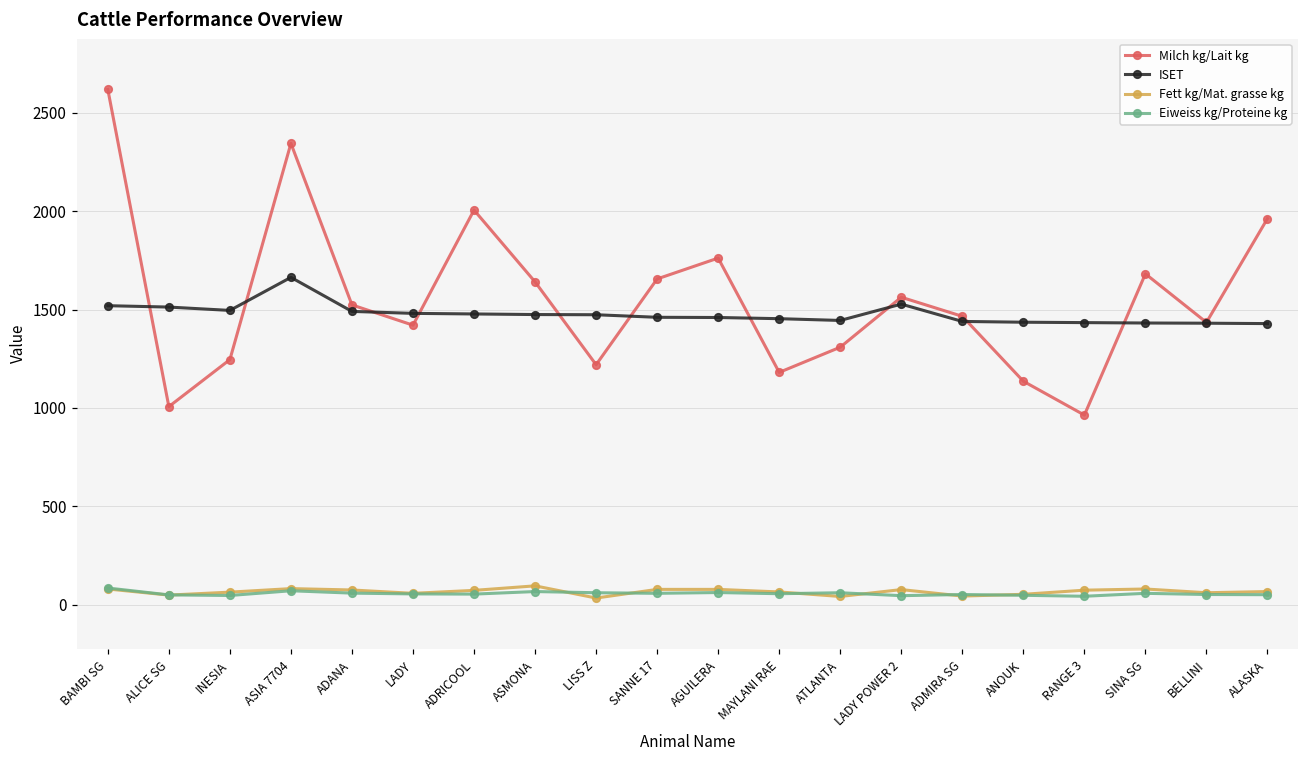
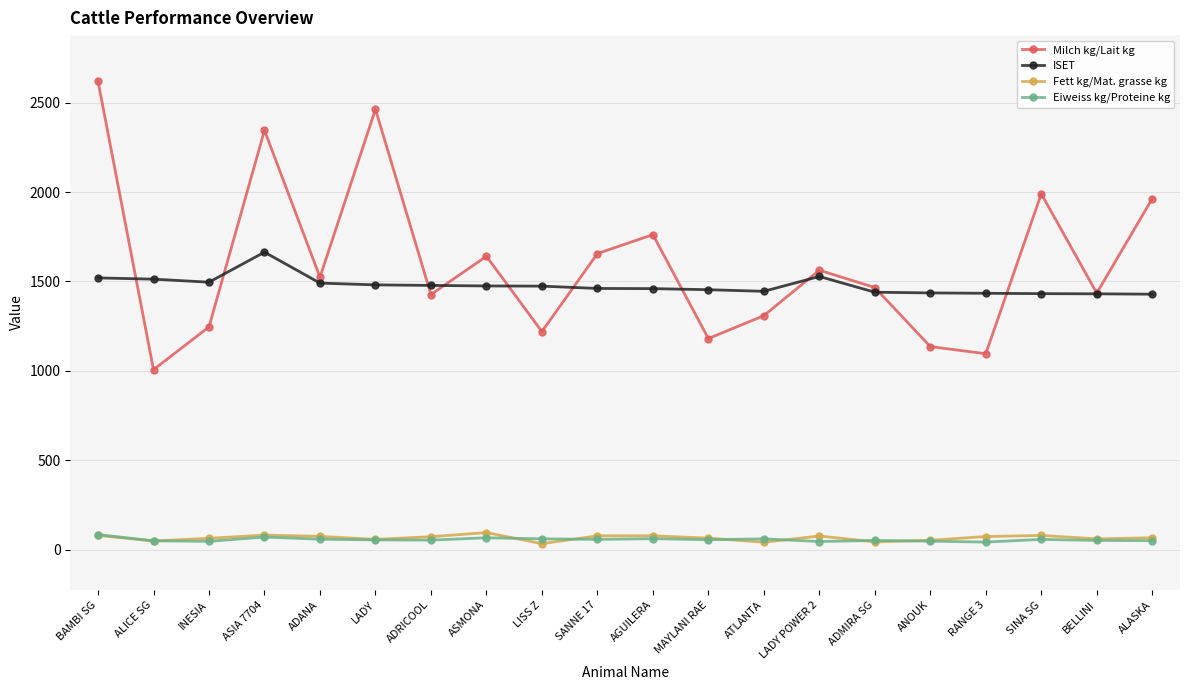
Milch kg/Lait kg, LADY: 1420 -> 2460
Milch kg/Lait kg, ADRICOOL: 2010 -> 1430
Milch kg/Lait kg, RANGE 3: 960 -> 1100
Milch kg/Lait kg, SINA SG: 1680 -> 1990
